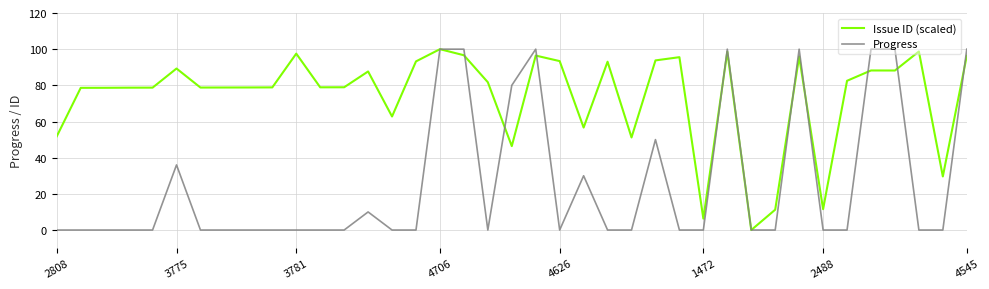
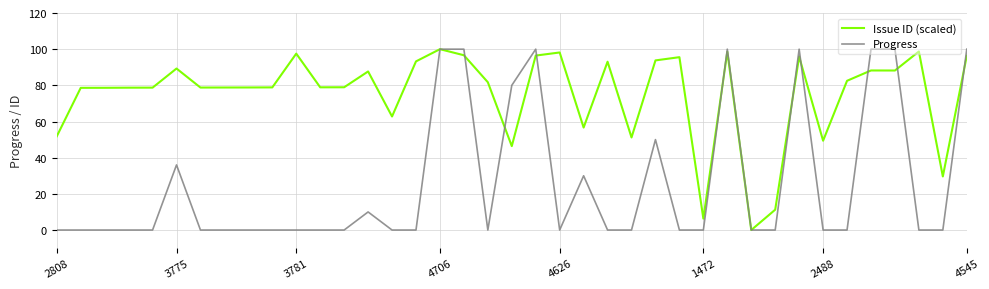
Issue ID (scaled), 4626: 93 -> 98
Issue ID (scaled), 2488: 12 -> 49
